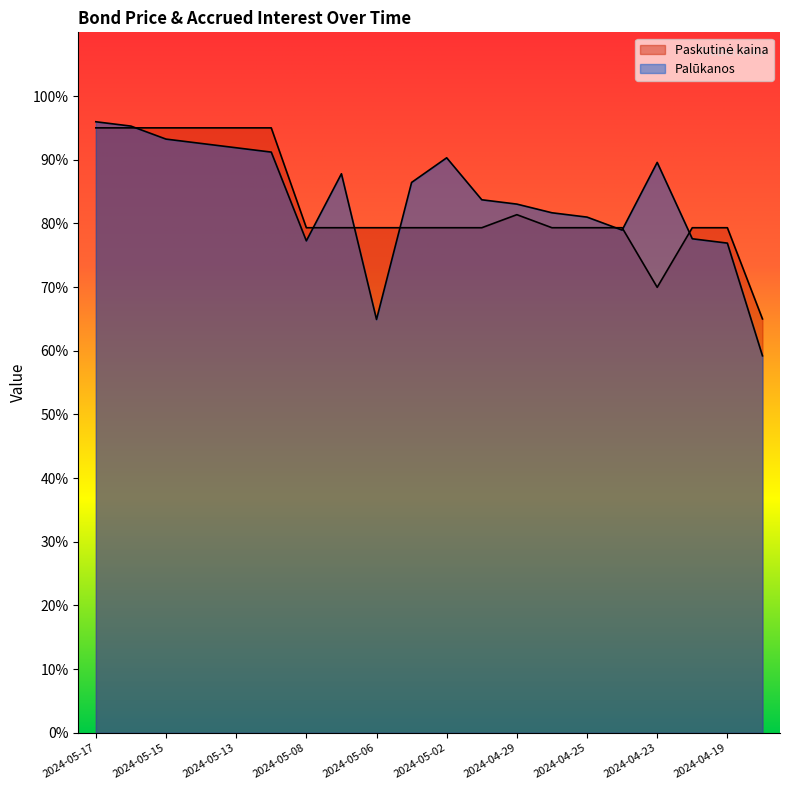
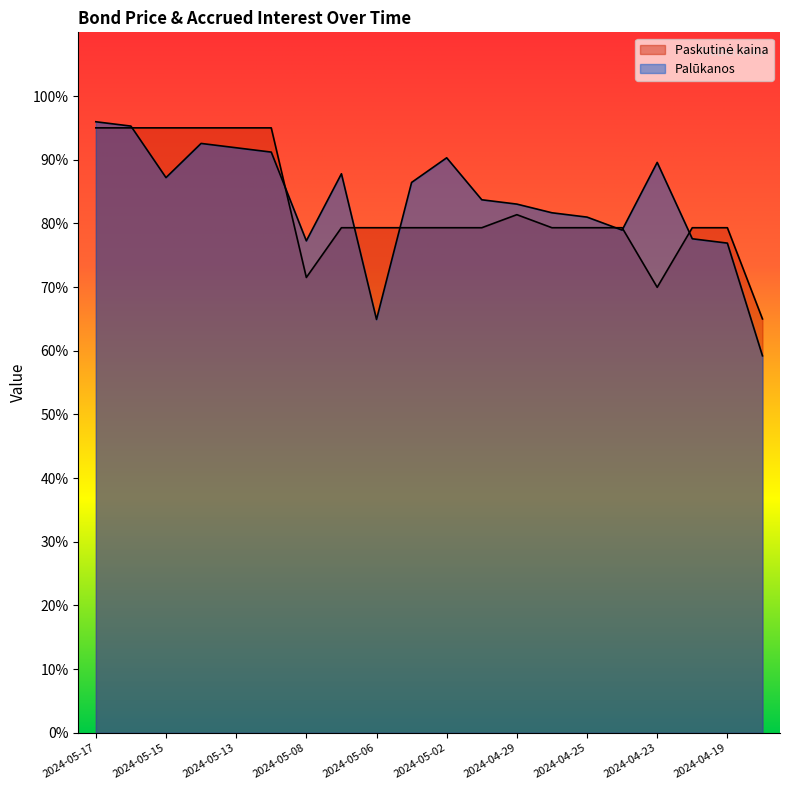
Palūkanos, 2024-05-15: 93% -> 87%
Paskutinė kaina, 2024-05-08: 79% -> 72%
